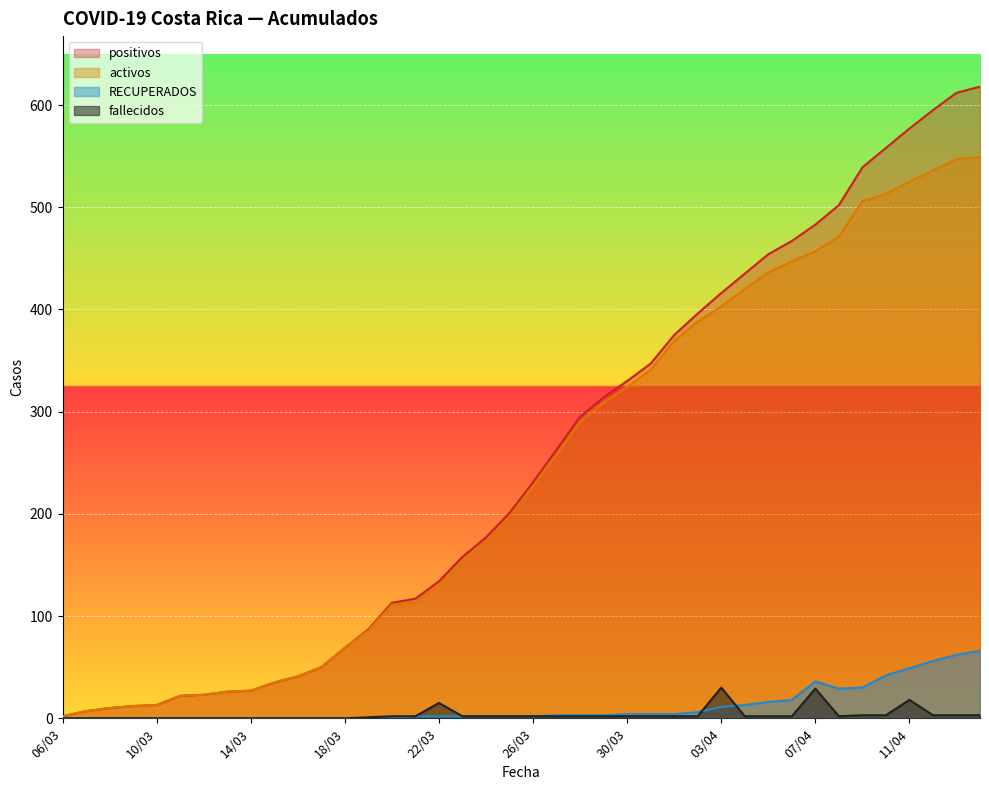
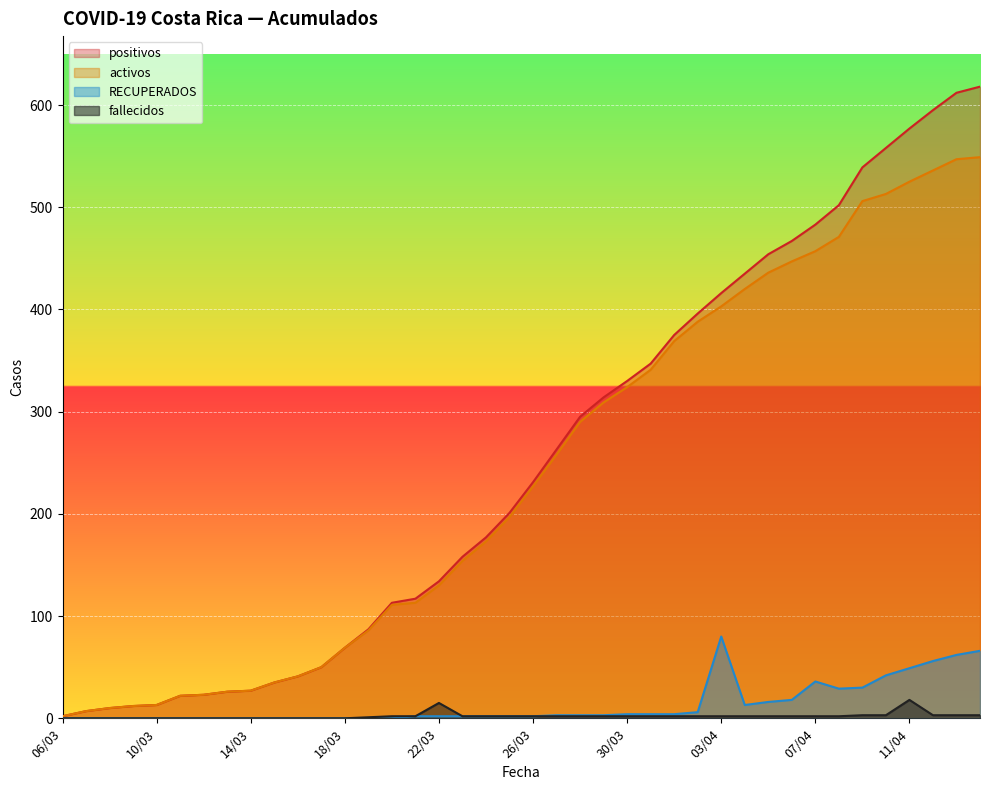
RECUPERADOS, 03/04: 11 -> 80
fallecidos, 03/04: 30 -> 2
fallecidos, 07/04: 29 -> 2
